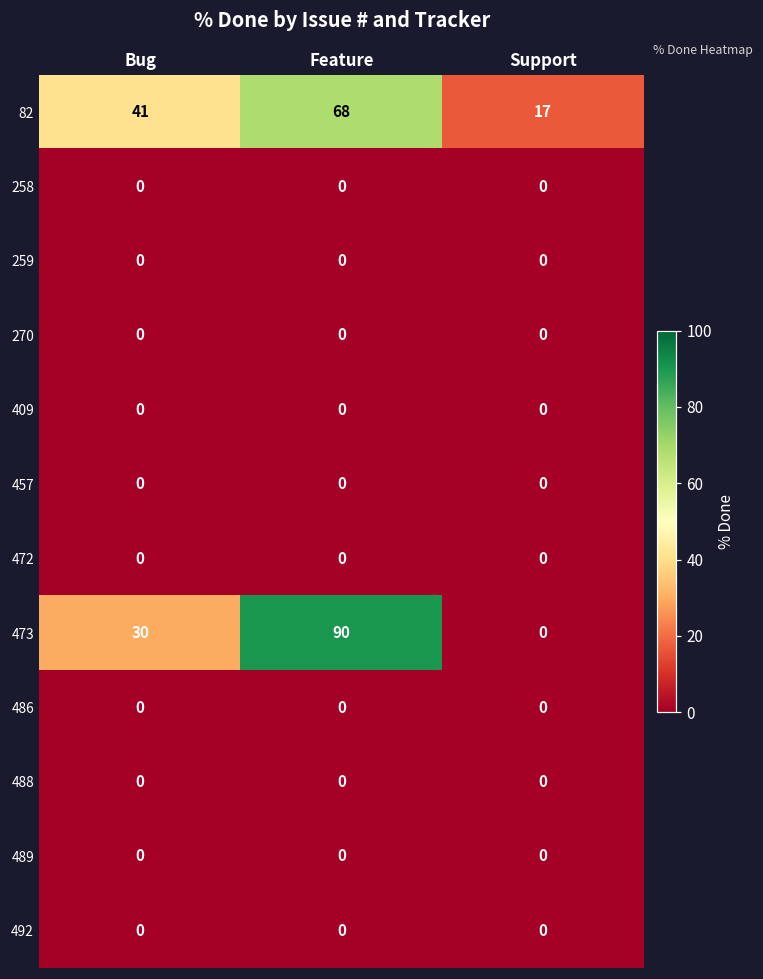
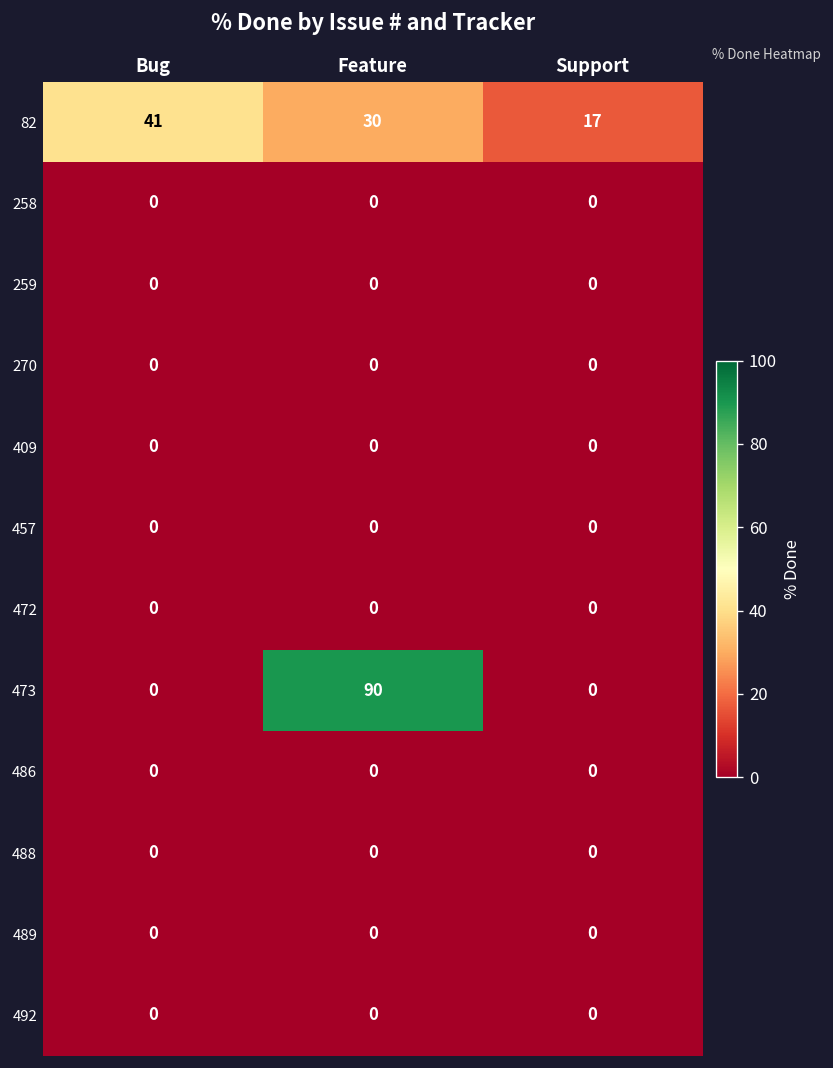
82, Feature: 68 -> 30
473, Bug: 30 -> 0
